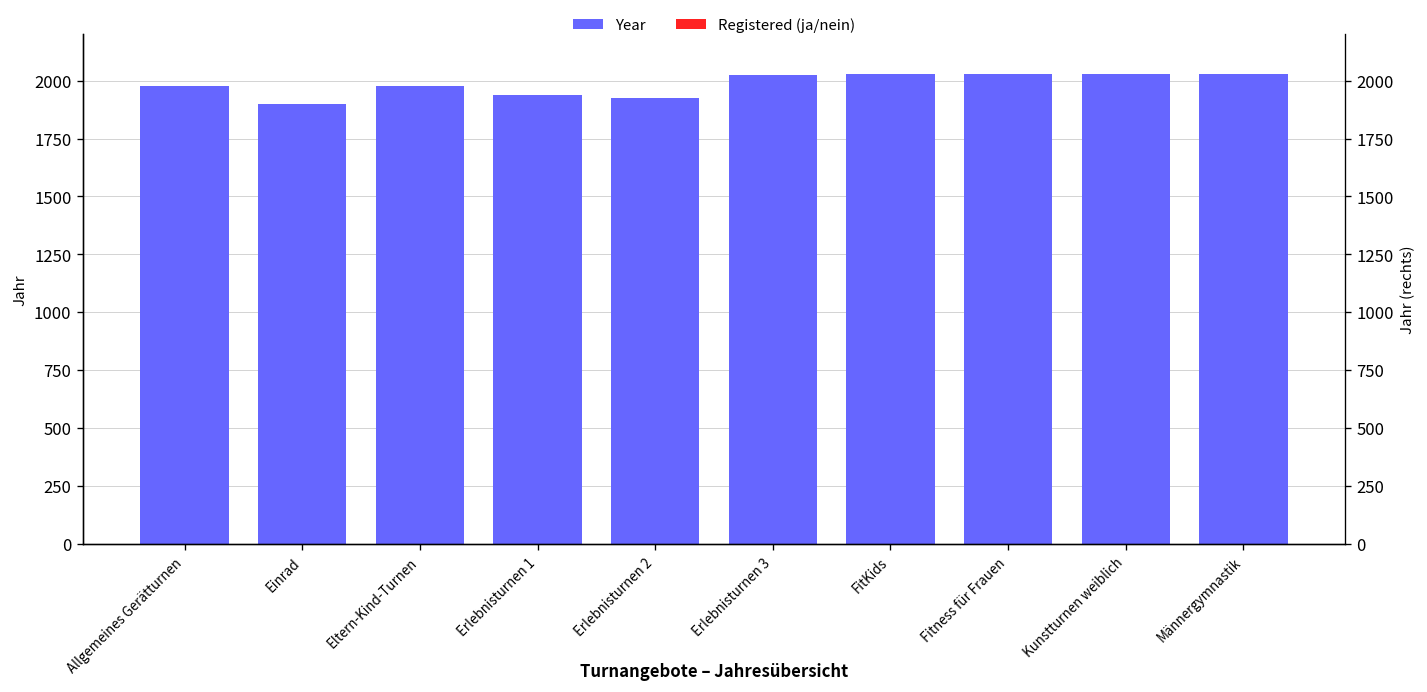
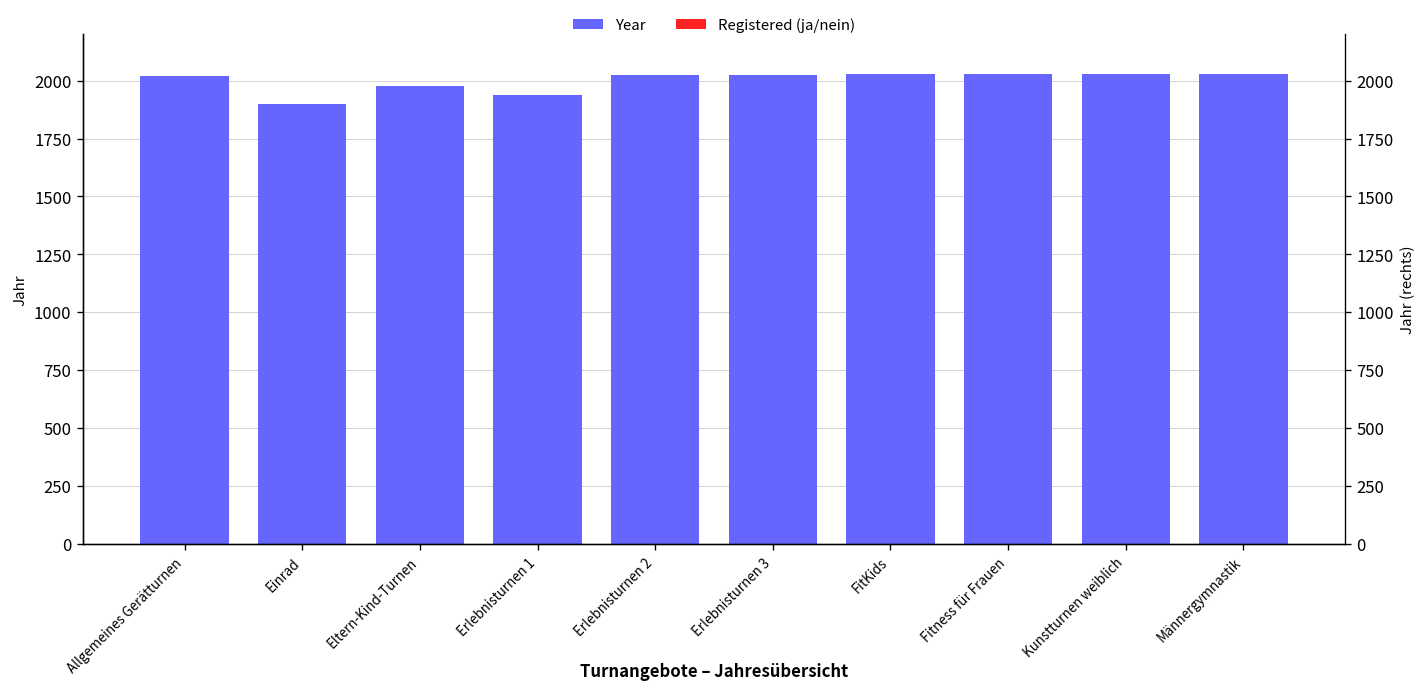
Year, Allgemeines Gerätturnen: 1980 -> 2020
Year, Erlebnisturnen 2: 1930 -> 2030
